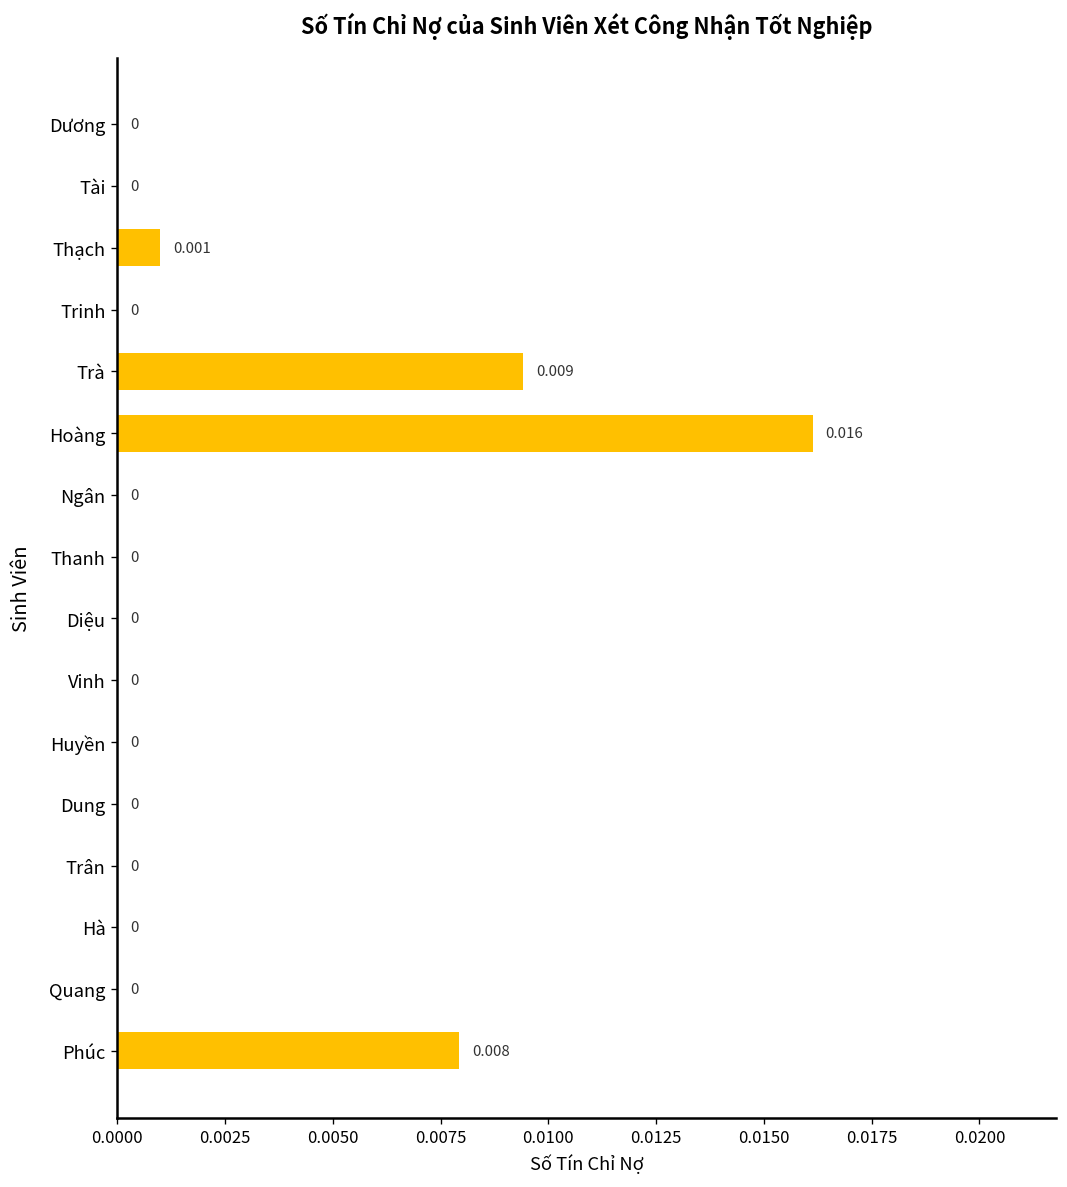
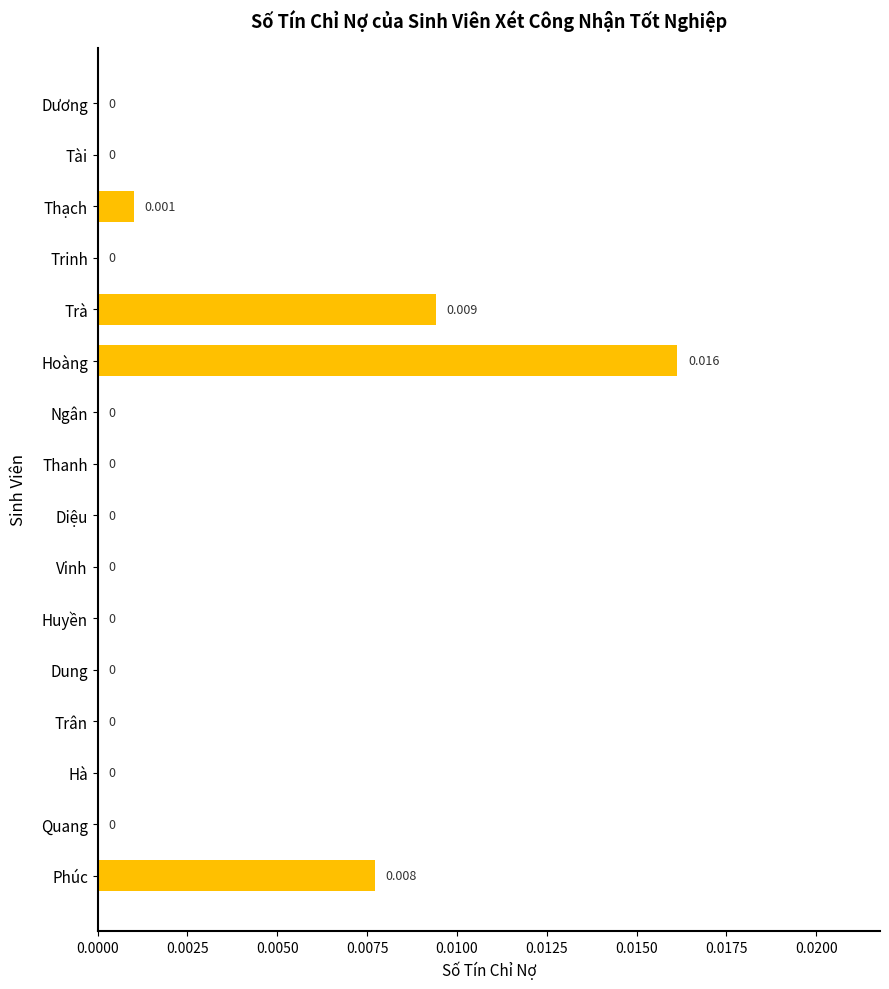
Phúc: 0.0079 -> 0.0077
